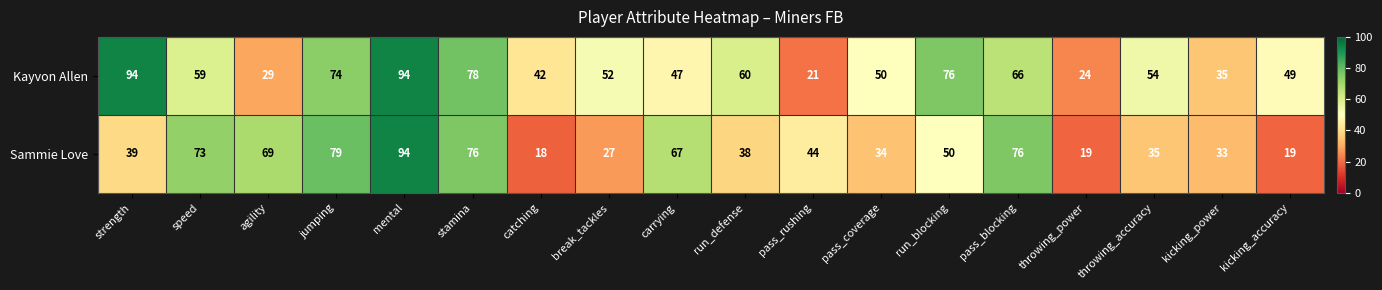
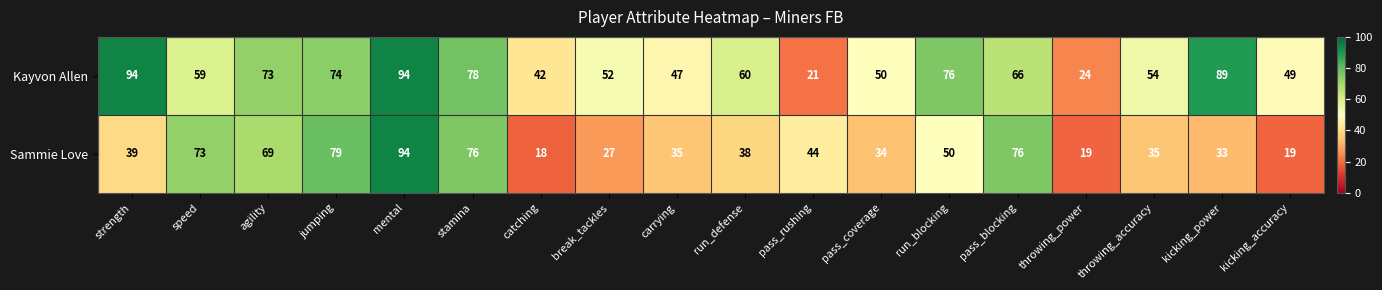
Kayvon Allen, agility: 29 -> 73
Kayvon Allen, kicking_power: 35 -> 89
Sammie Love, carrying: 67 -> 35
